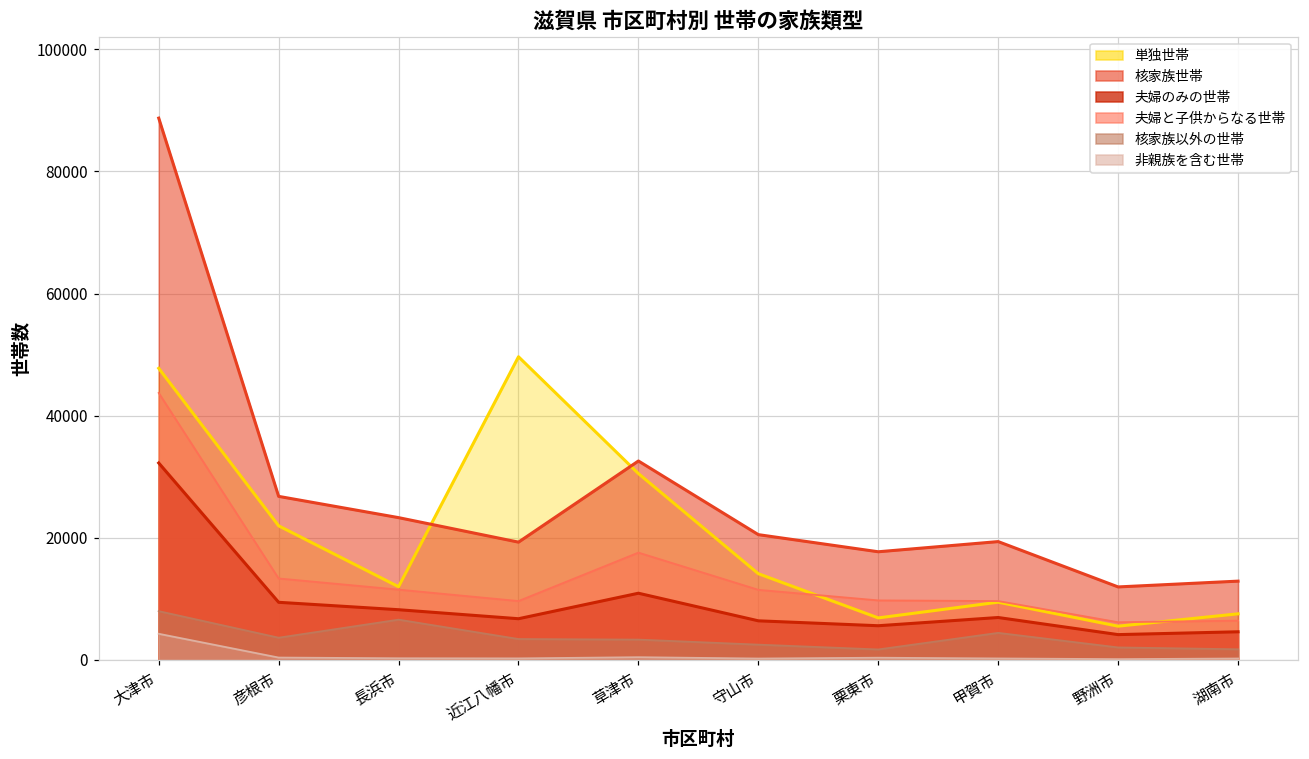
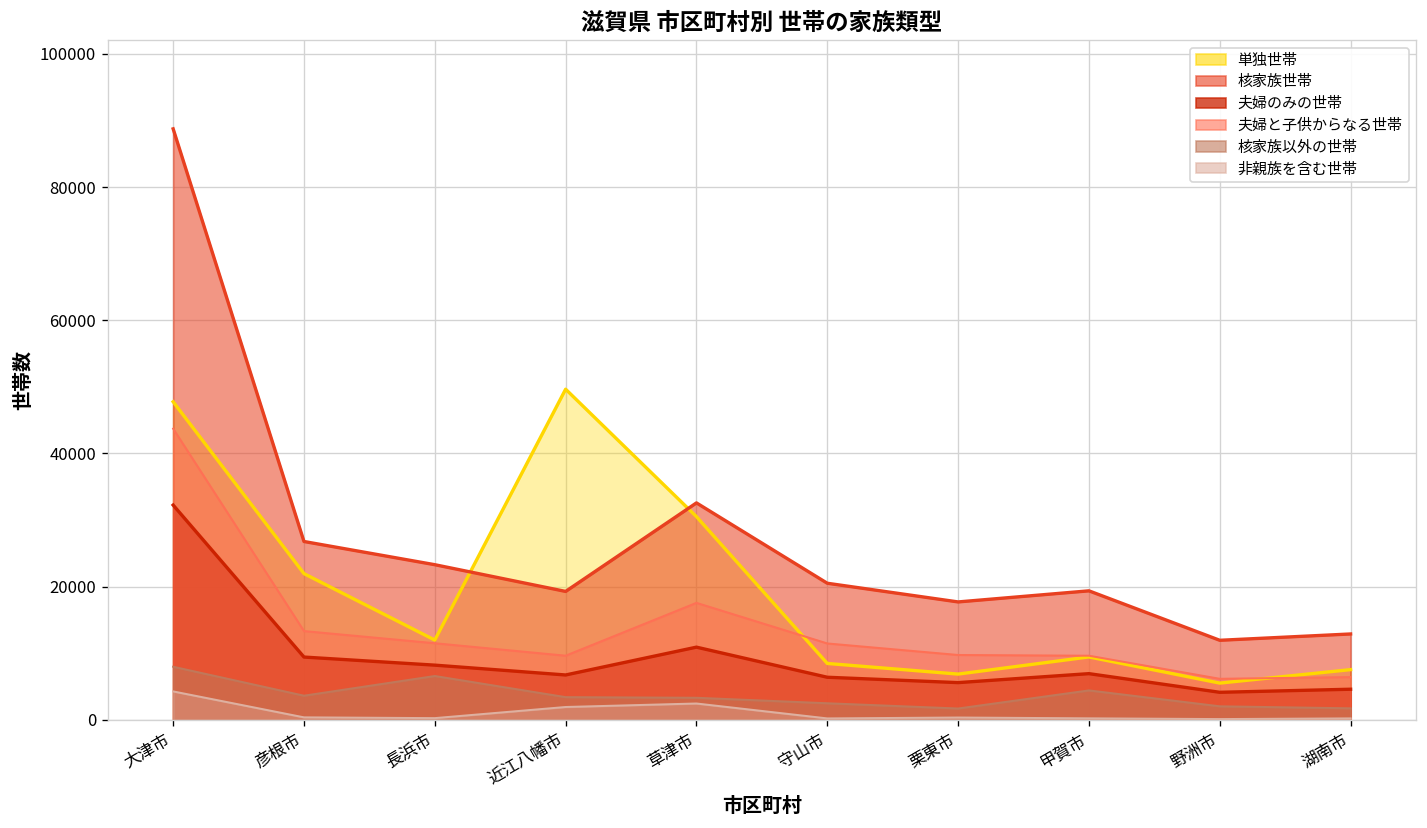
非親族を含む世帯, 近江八幡市: 0 -> 2000
非親族を含む世帯, 草津市: 0 -> 2000
単独世帯, 守山市: 14000 -> 8000
